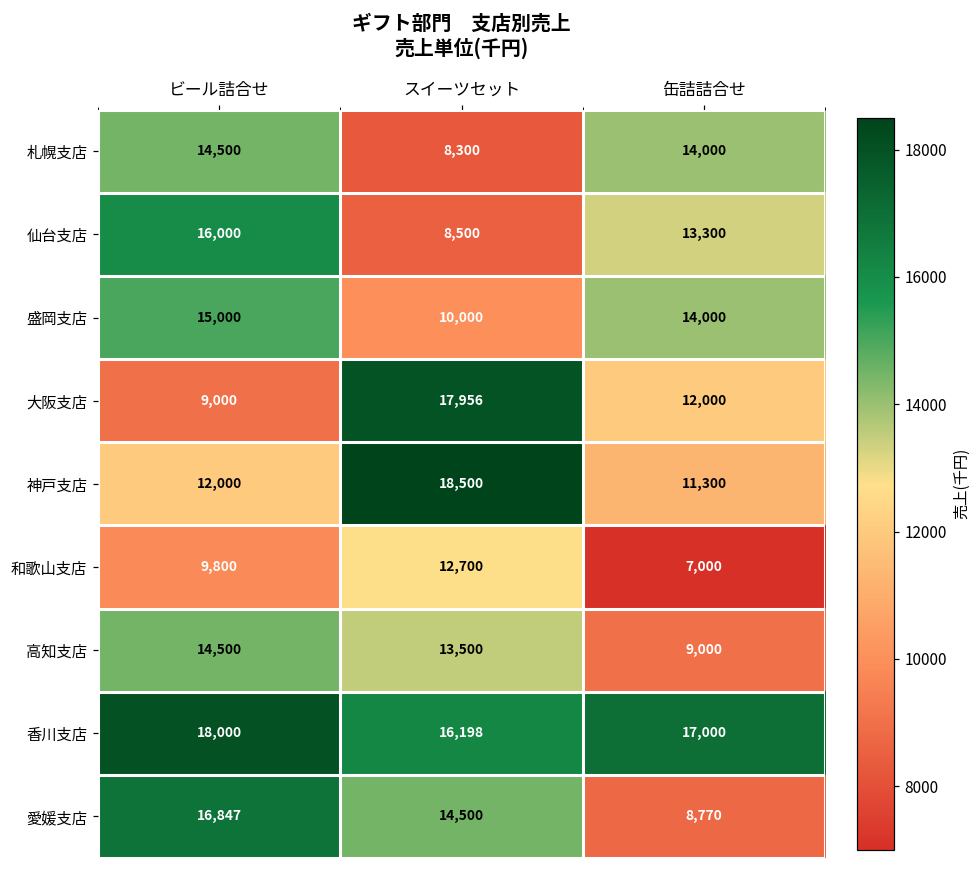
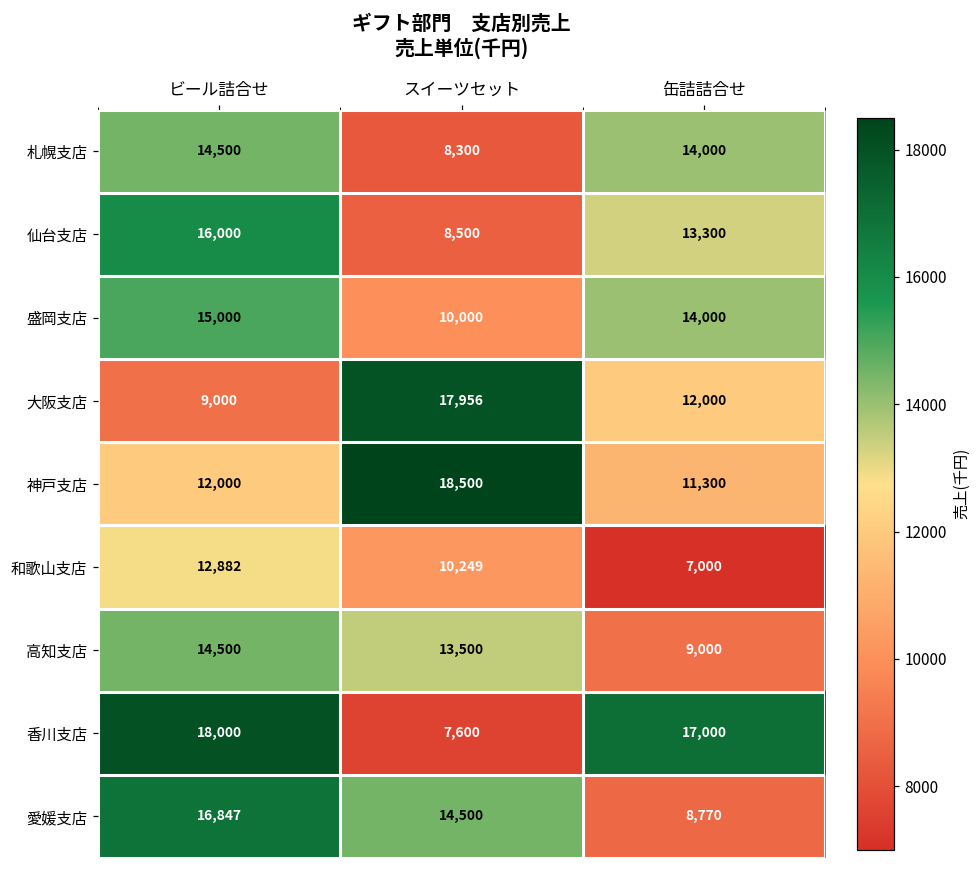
和歌山支店, ビール詰合せ: 9,800 -> 12,882
和歌山支店, スイーツセット: 12,700 -> 10,249
香川支店, スイーツセット: 16,198 -> 7,600
